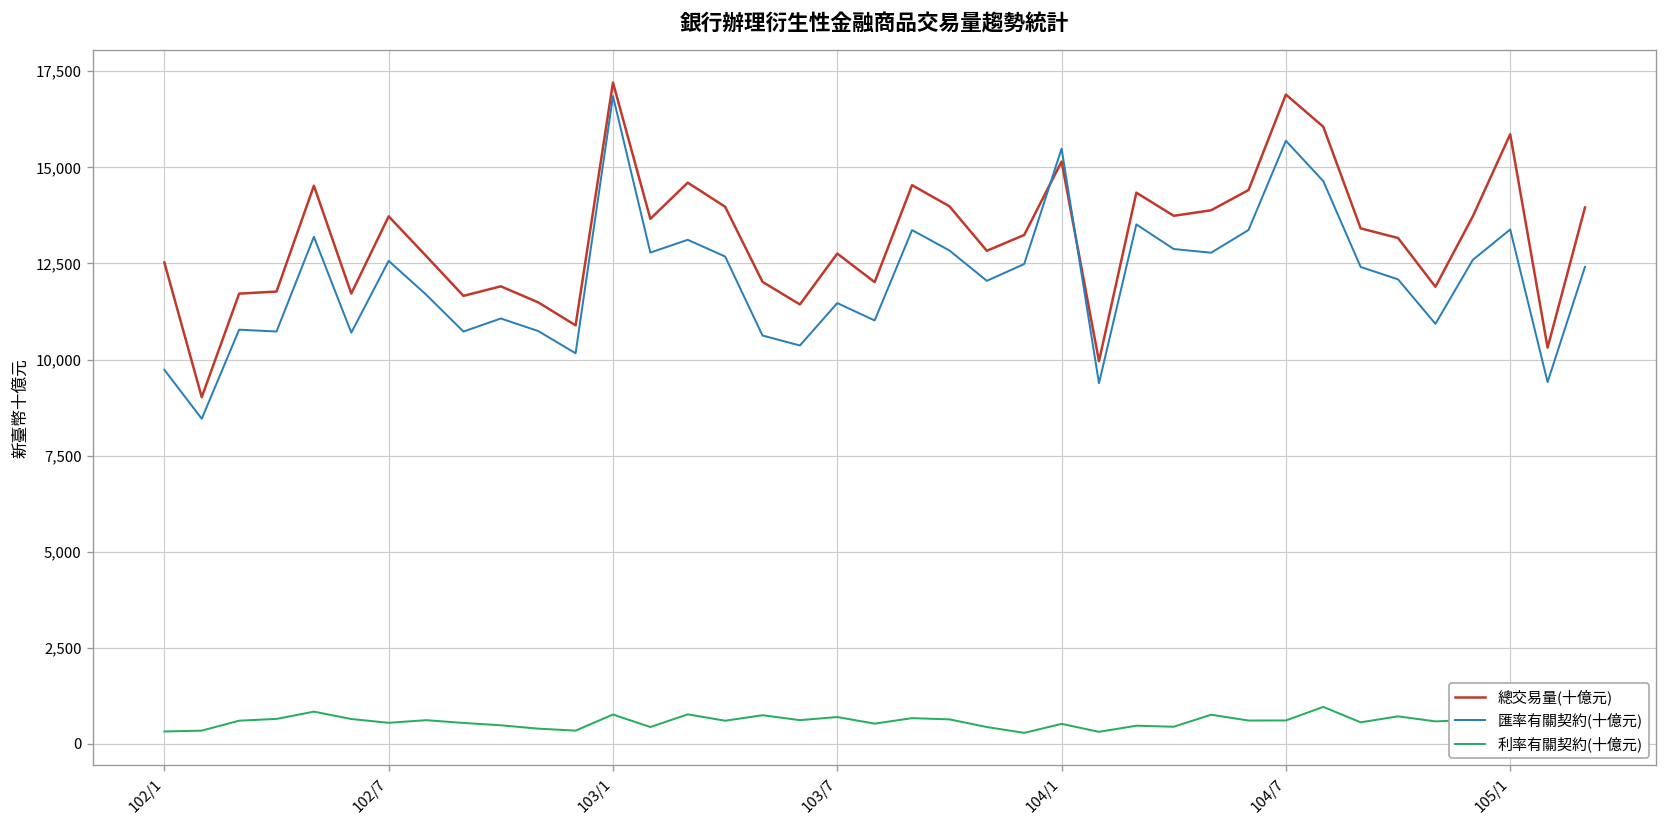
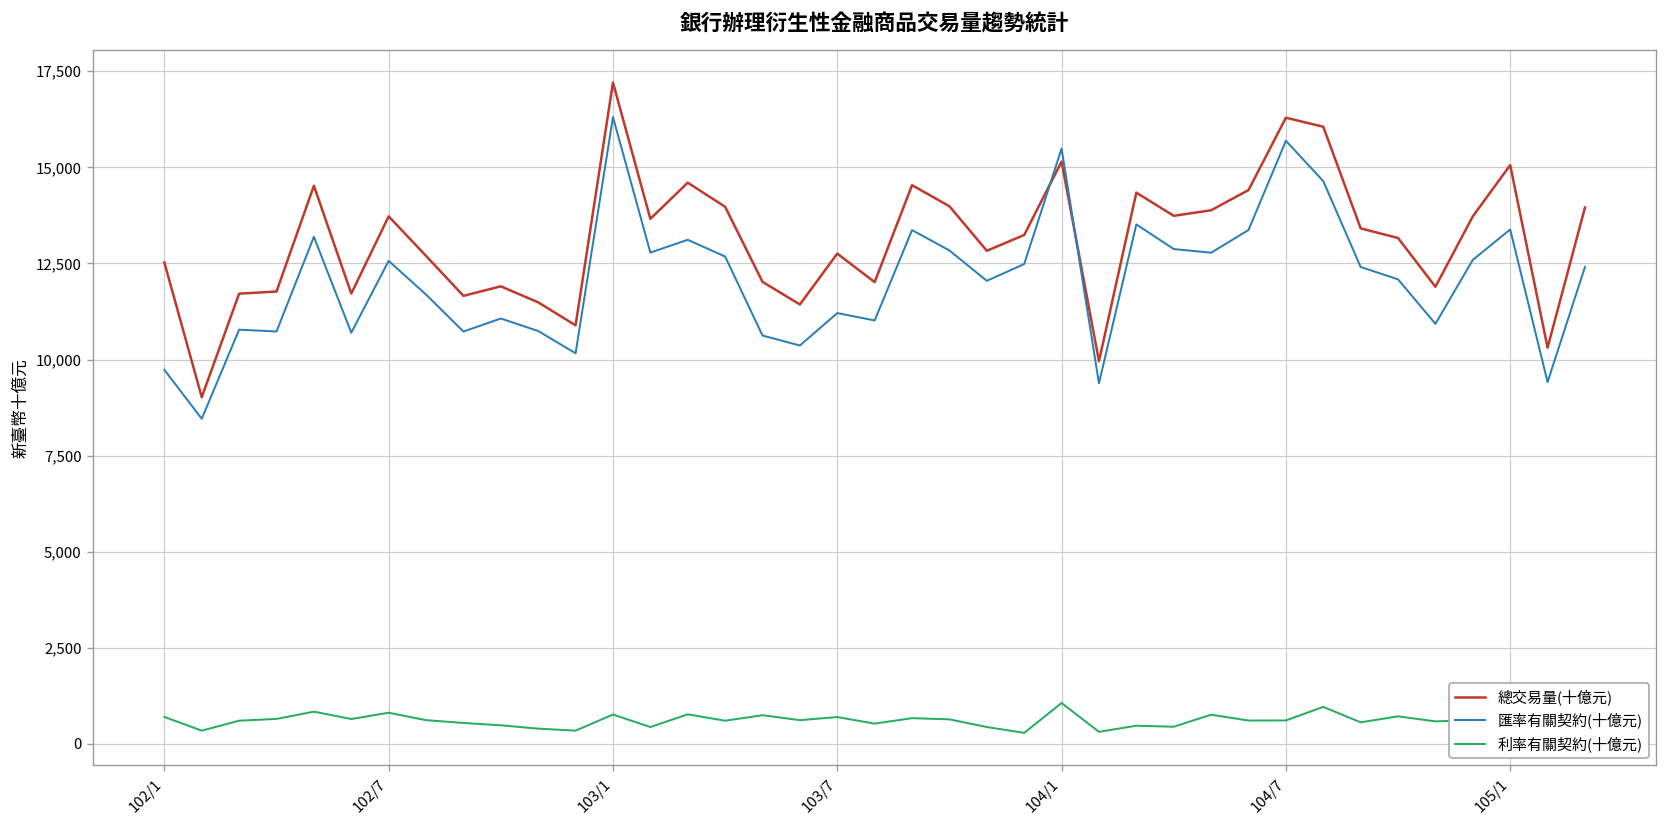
利率有關契約(十億元), 102/1: 300 -> 700
利率有關契約(十億元), 102/7: 600 -> 800
匯率有關契約(十億元), 103/1: 16,900 -> 16,300
匯率有關契約(十億元), 103/7: 11,500 -> 11,200
利率有關契約(十億元), 104/1: 500 -> 1,100
總交易量(十億元), 104/7: 16,900 -> 16,300
總交易量(十億元), 105/1: 15,900 -> 15,100
